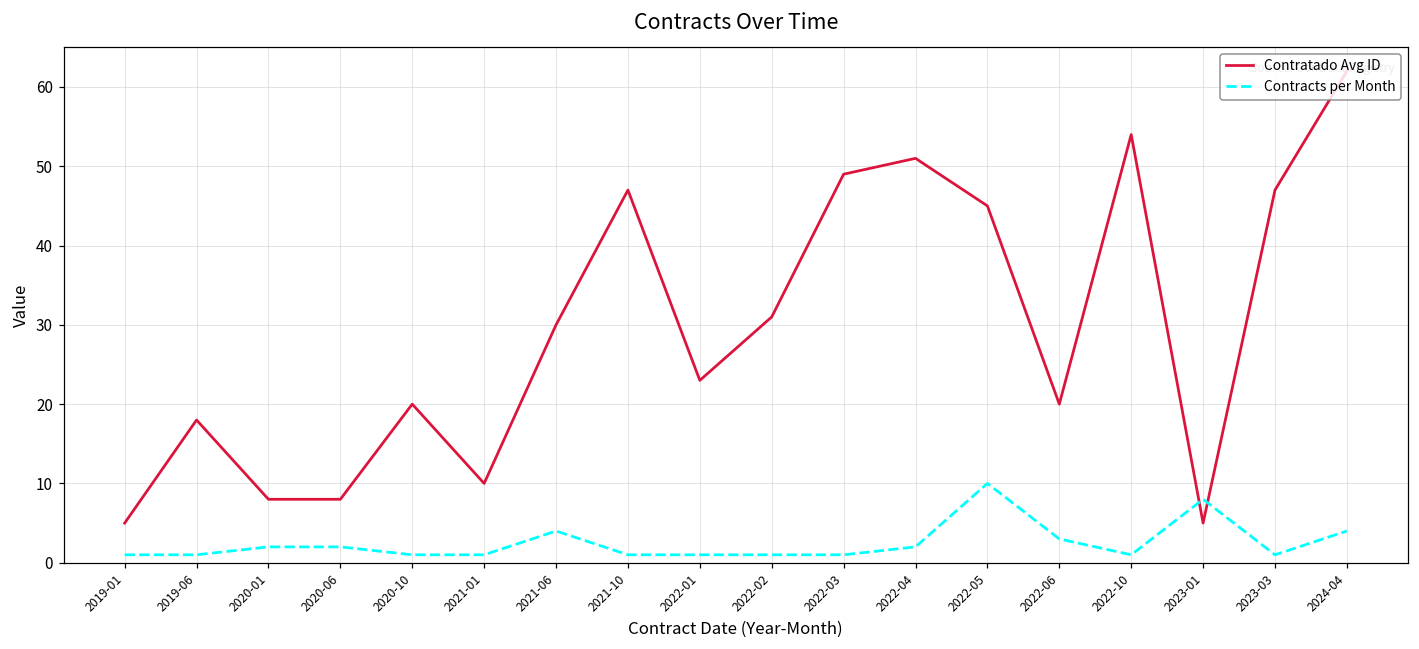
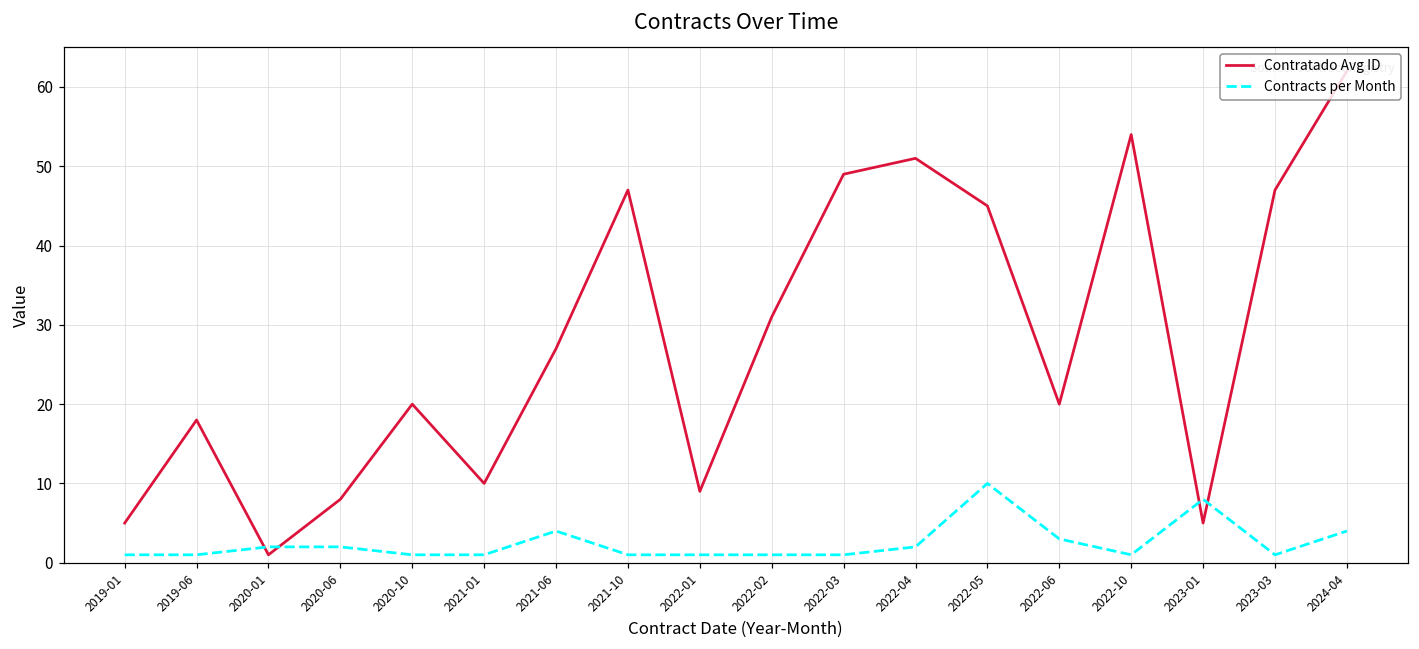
Contratado Avg ID, 2020-01: 8 -> 1
Contratado Avg ID, 2021-06: 30 -> 27
Contratado Avg ID, 2022-01: 23 -> 9
